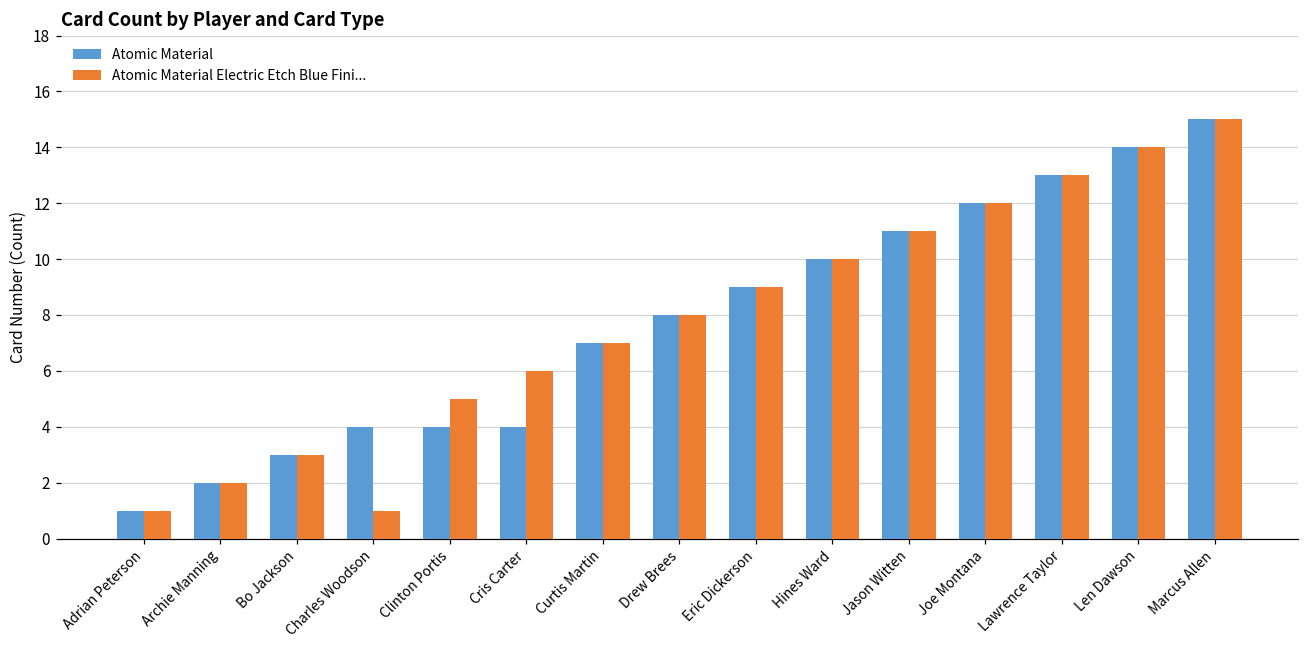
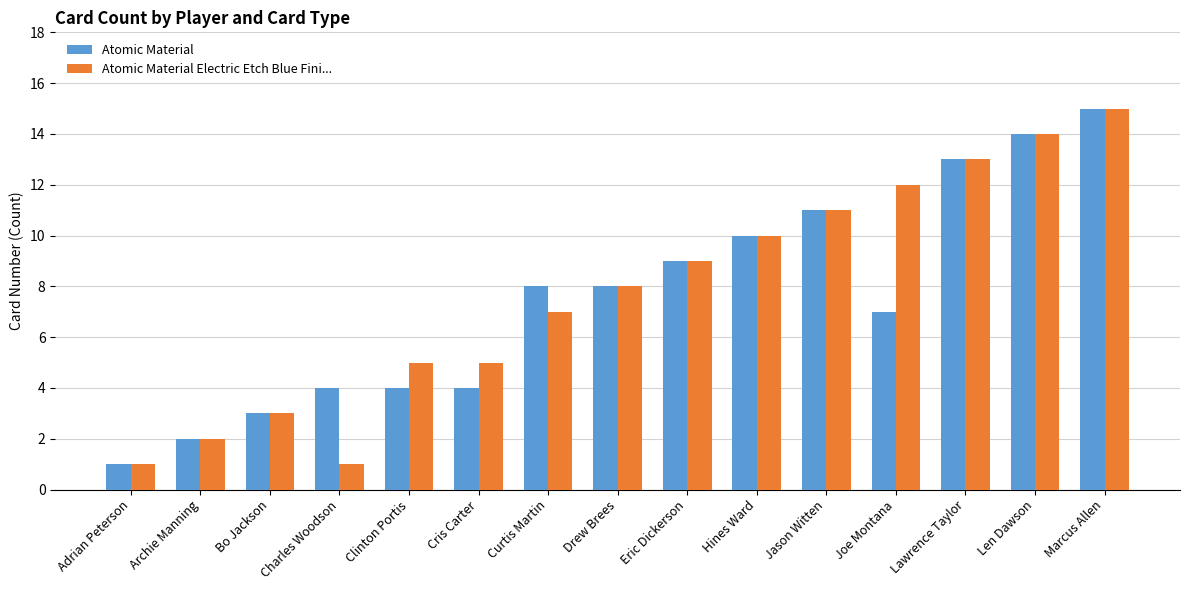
Atomic Material Electric Etch Blue Fini..., Cris Carter: 6 -> 5
Atomic Material, Curtis Martin: 7 -> 8
Atomic Material, Joe Montana: 12 -> 7
